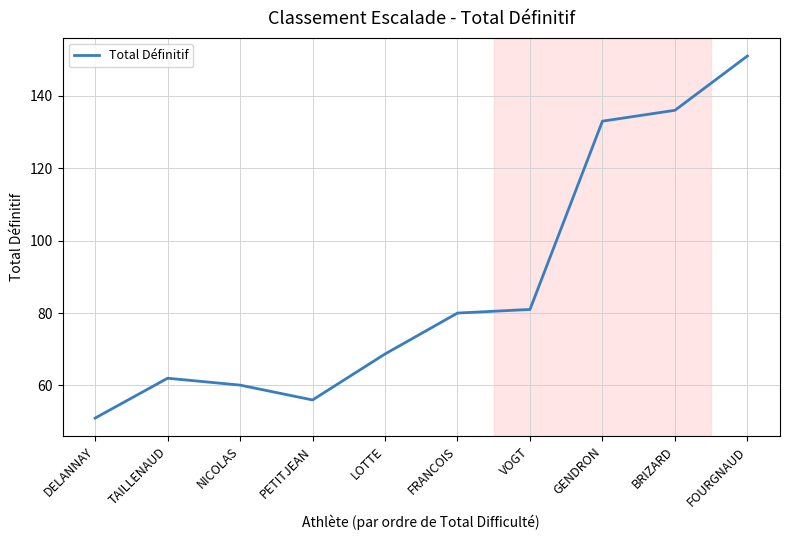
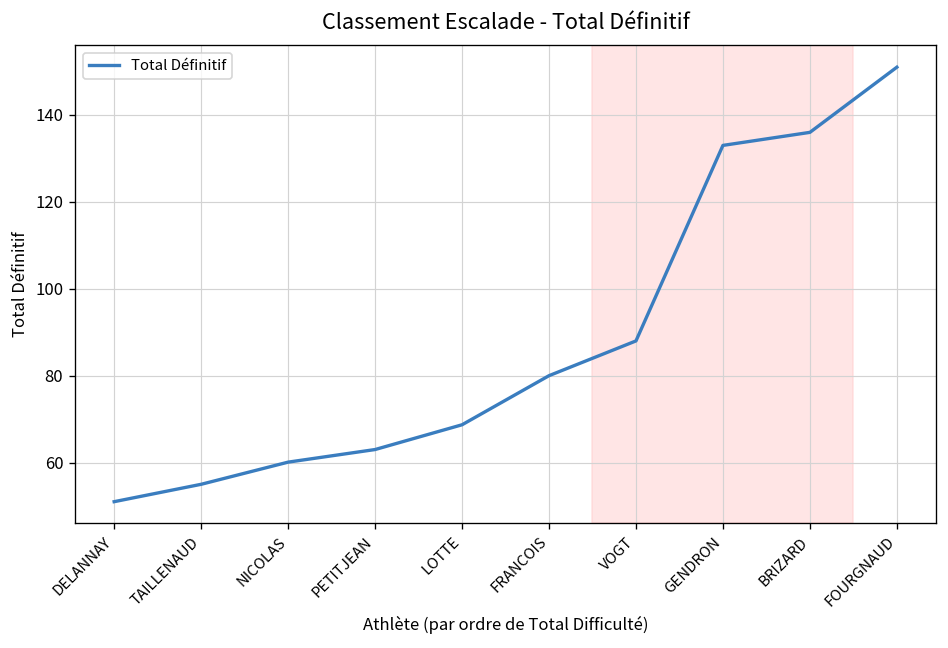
TAILLENAUD: 62 -> 55
PETITJEAN: 56 -> 63
VOGT: 81 -> 88
